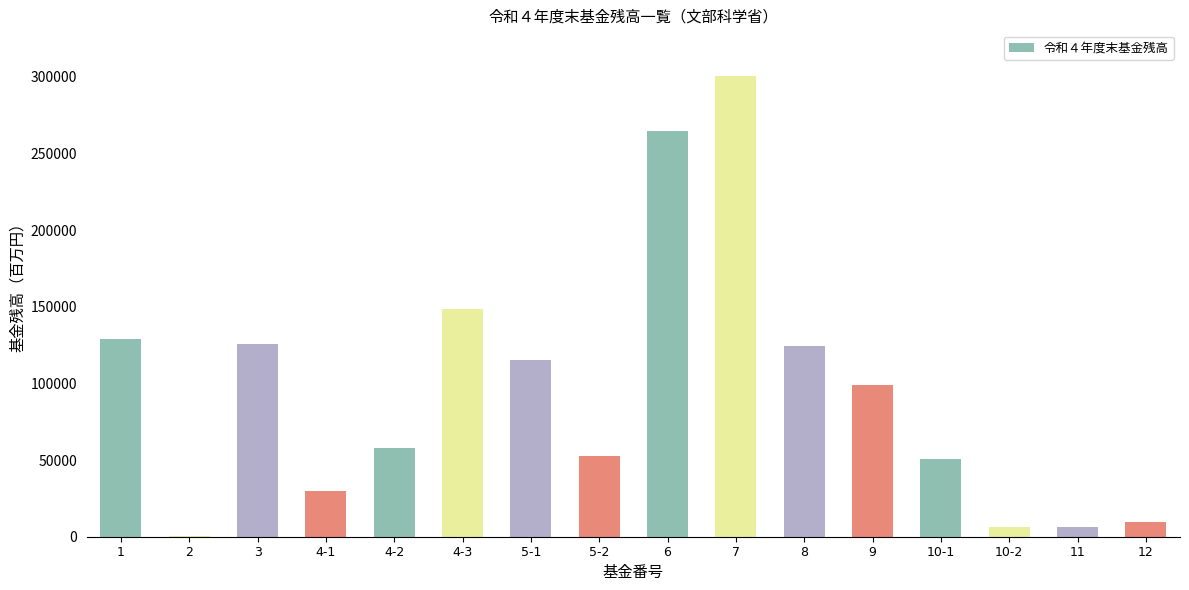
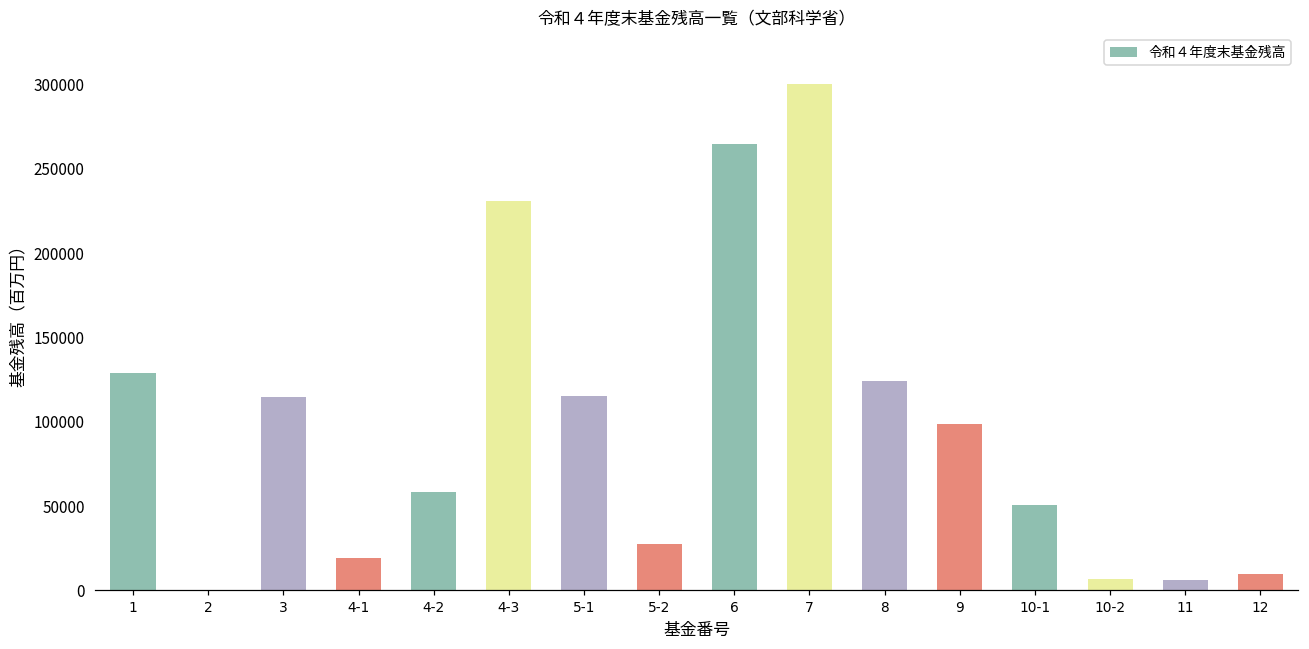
3: 126000 -> 115000
4-1: 30000 -> 19000
4-3: 148000 -> 231000
5-2: 53000 -> 28000
